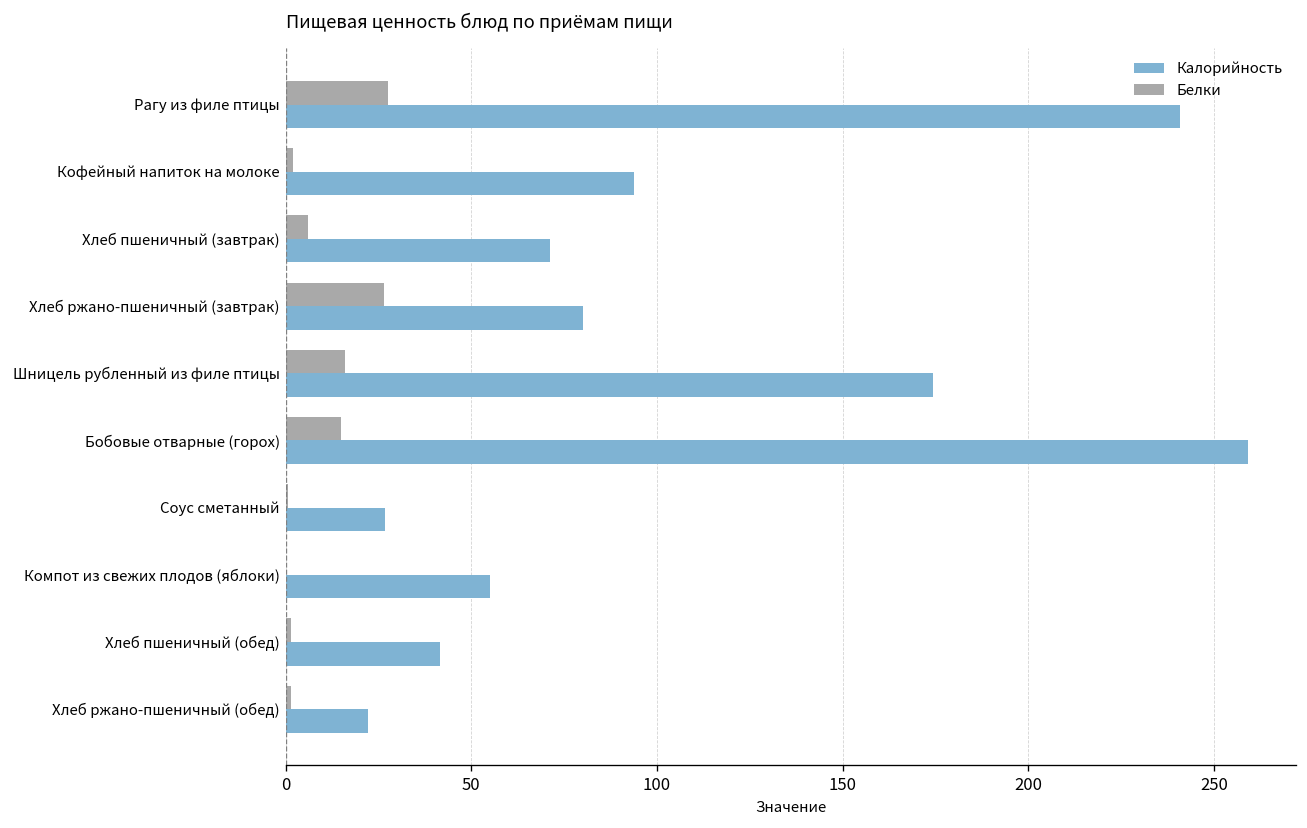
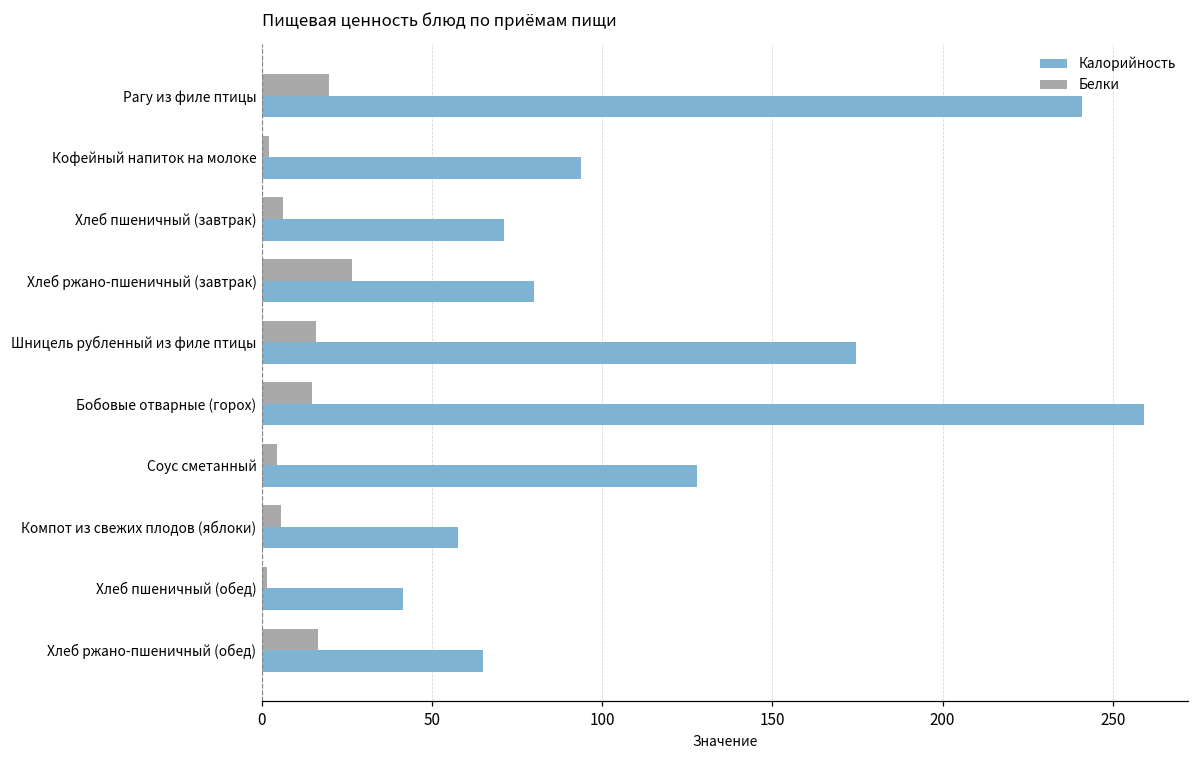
Белки, Рагу из филе птицы: 28 -> 20
Белки, Соус сметанный: 1 -> 5
Калорийность, Соус сметанный: 27 -> 128
Белки, Компот из свежих плодов (яблоки): 0 -> 6
Калорийность, Компот из свежих плодов (яблоки): 55 -> 58
Белки, Хлеб ржано-пшеничный (обед): 1 -> 16
Калорийность, Хлеб ржано-пшеничный (обед): 22 -> 65
